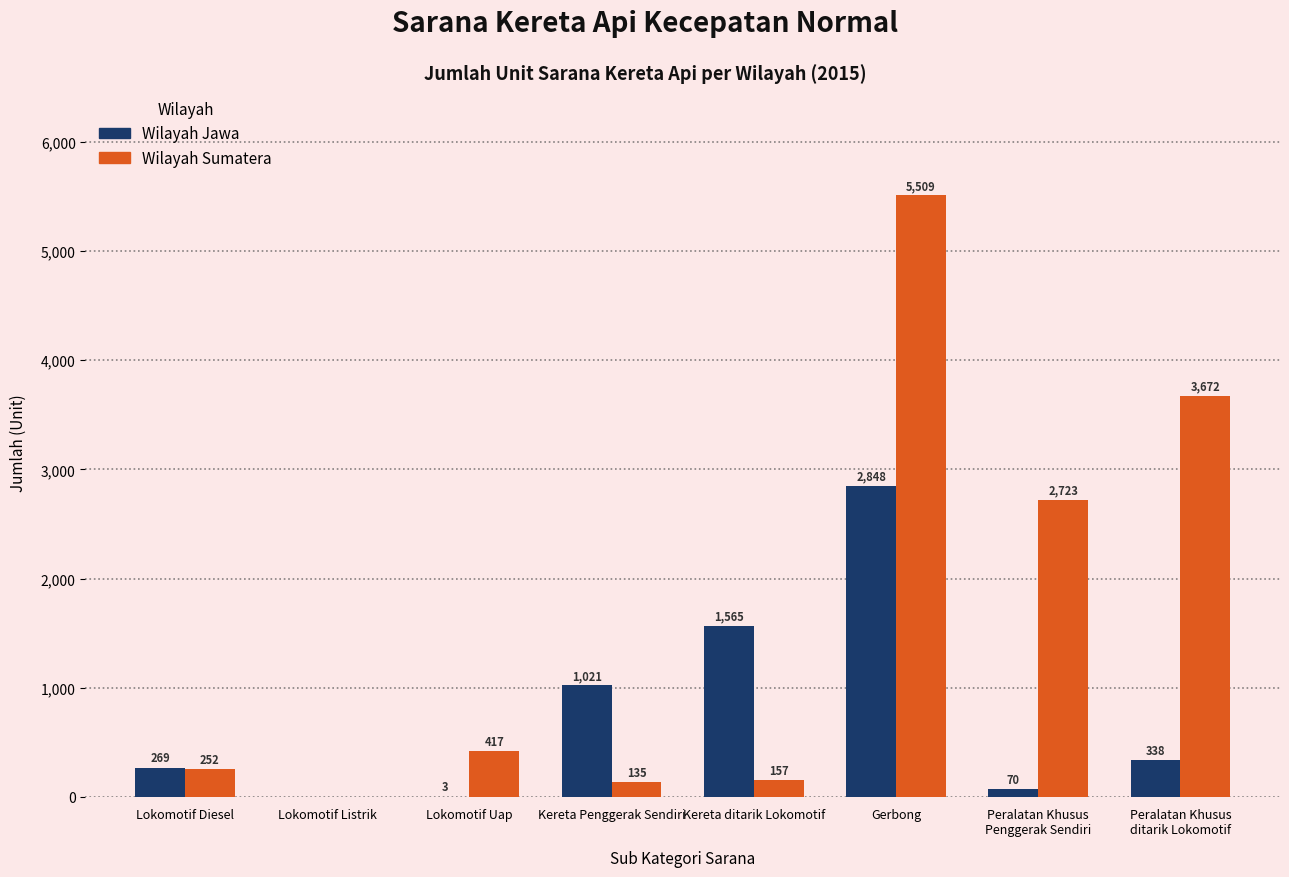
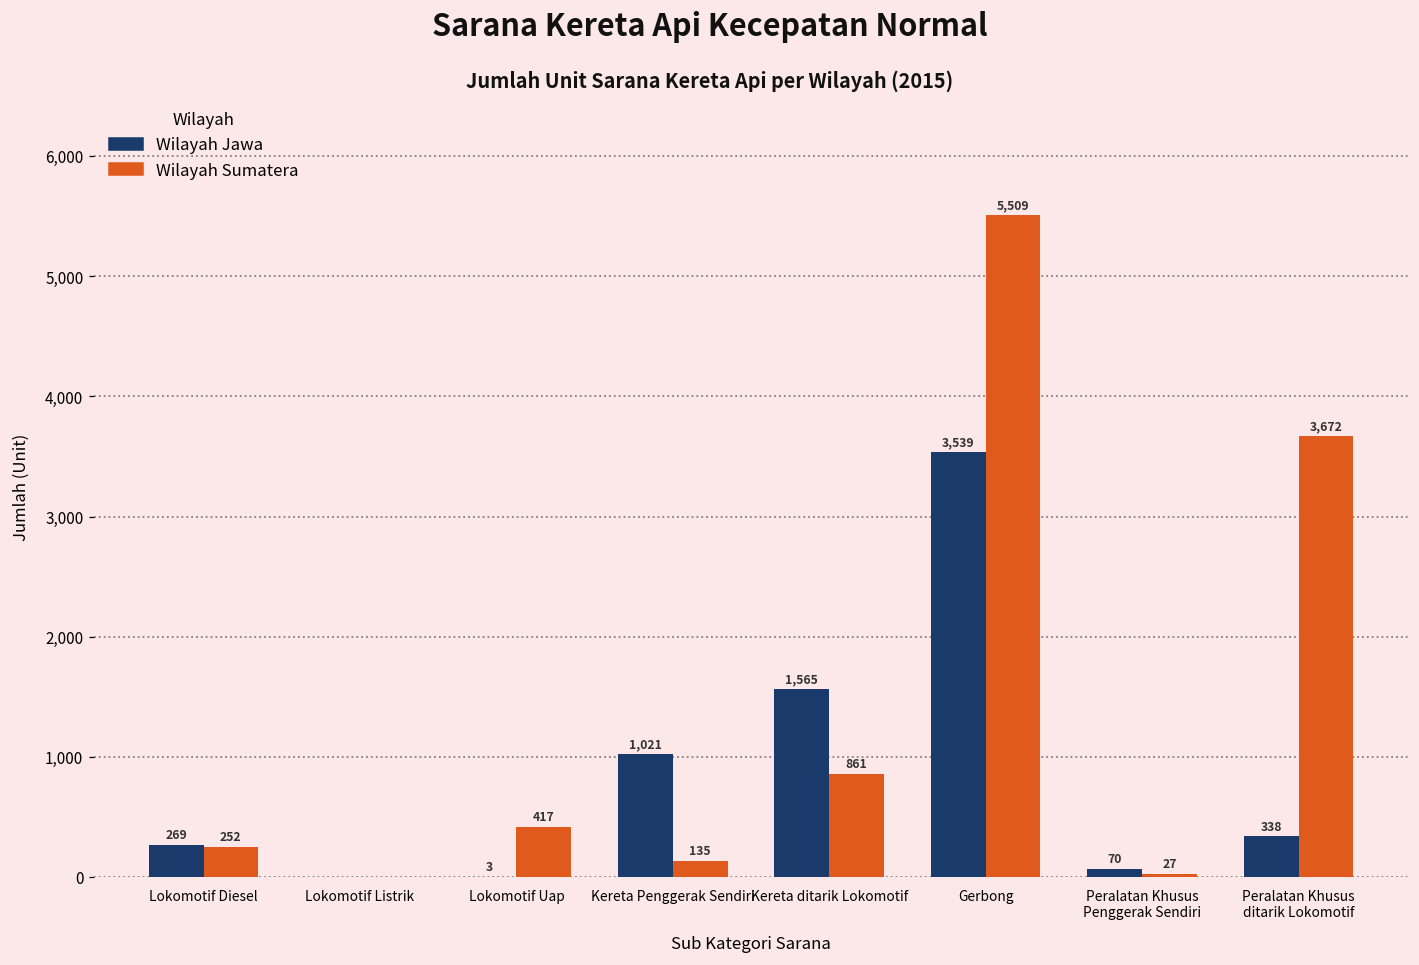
Wilayah Sumatera, Kereta ditarik Lokomotif: 157 -> 861
Wilayah Jawa, Gerbong: 2,848 -> 3,539
Wilayah Sumatera, Peralatan Khusus Penggerak Sendiri: 2,723 -> 27
